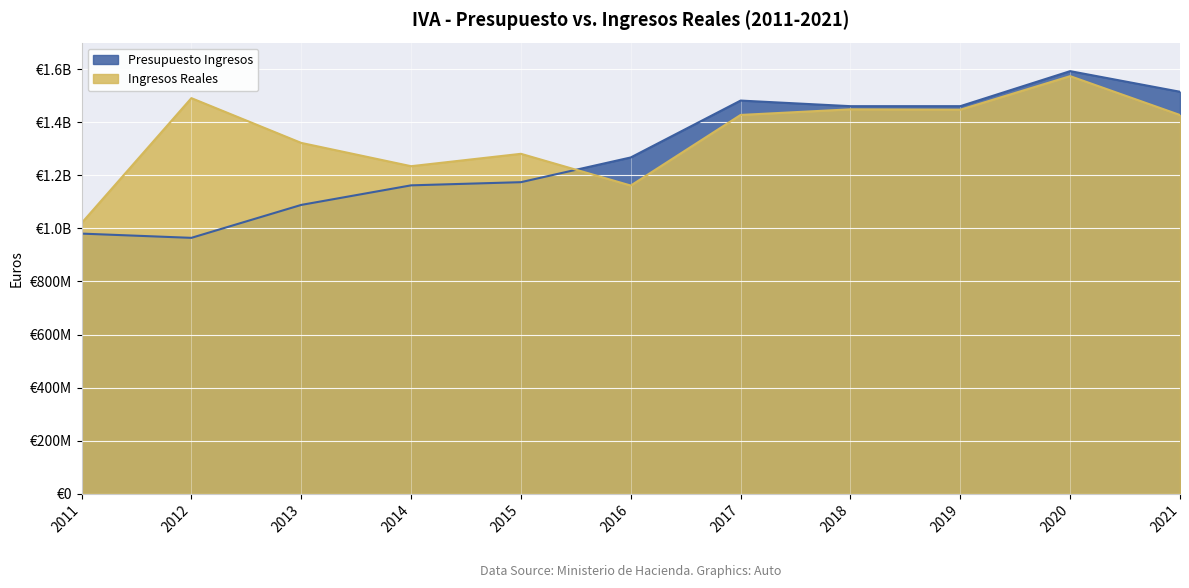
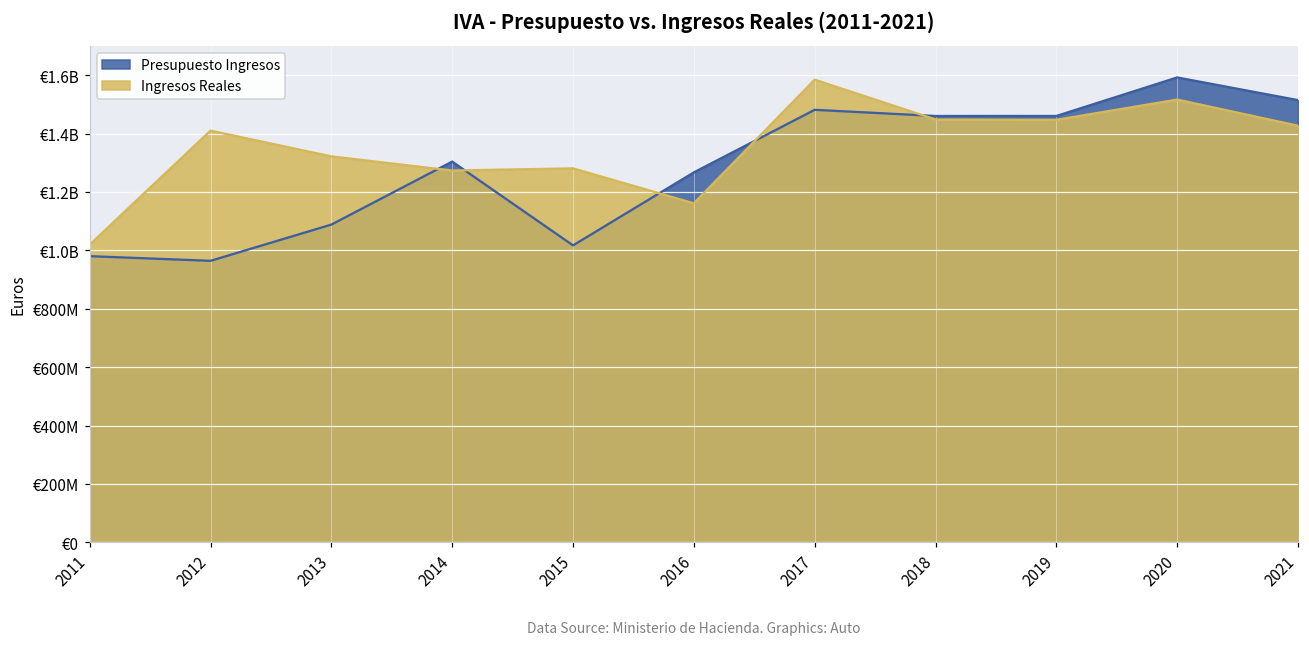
Ingresos Reales, 2012: €1490000000 -> €1410000000
Presupuesto Ingresos, 2014: €1160000000 -> €1300000000
Ingresos Reales, 2014: €1230000000 -> €1270000000
Presupuesto Ingresos, 2015: €1170000000 -> €1020000000
Ingresos Reales, 2017: €1430000000 -> €1580000000
Ingresos Reales, 2020: €1570000000 -> €1520000000
